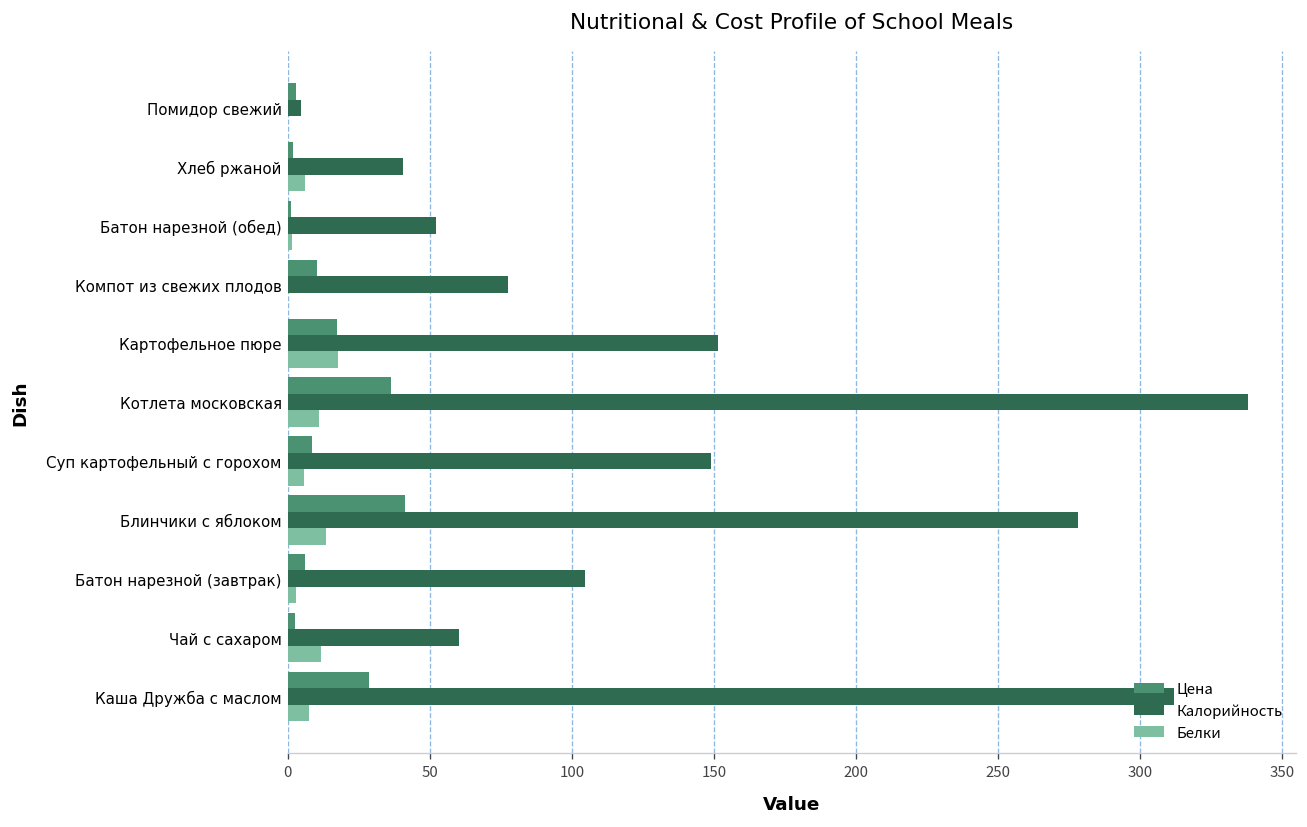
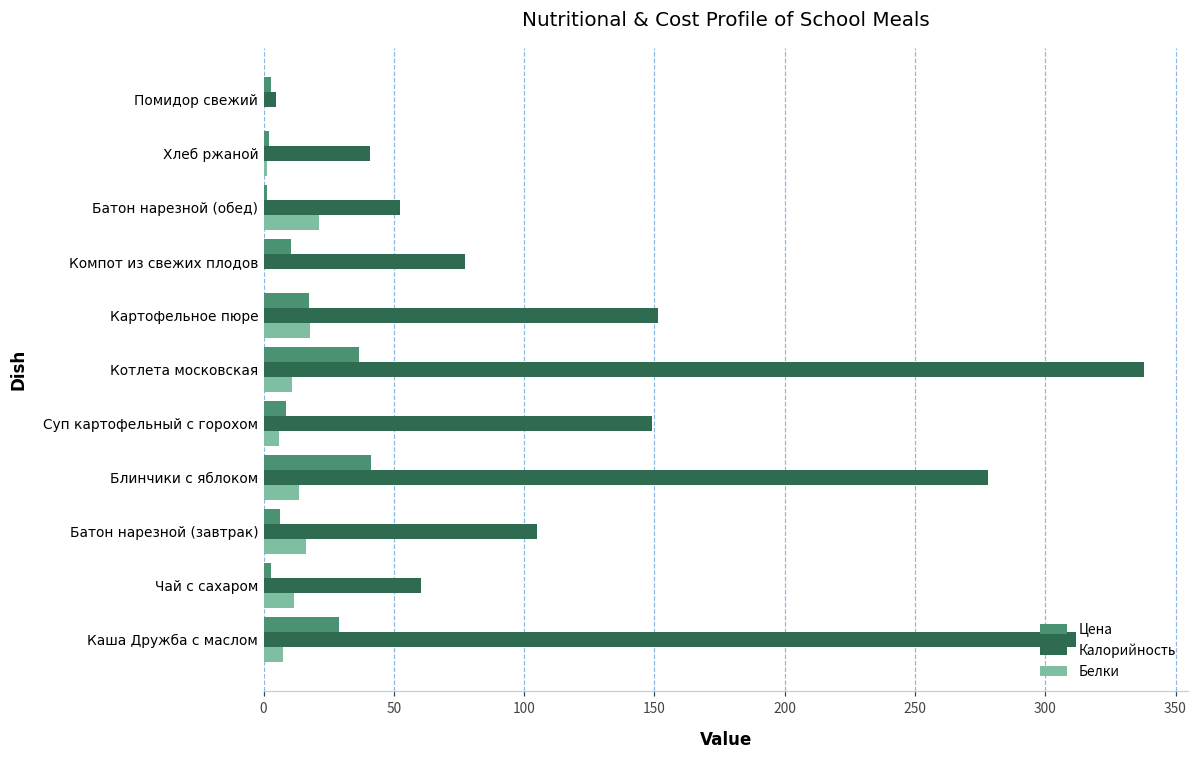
Белки, Хлеб ржаной: 6 -> 1
Белки, Батон нарезной (обед): 2 -> 21
Белки, Батон нарезной (завтрак): 3 -> 16
